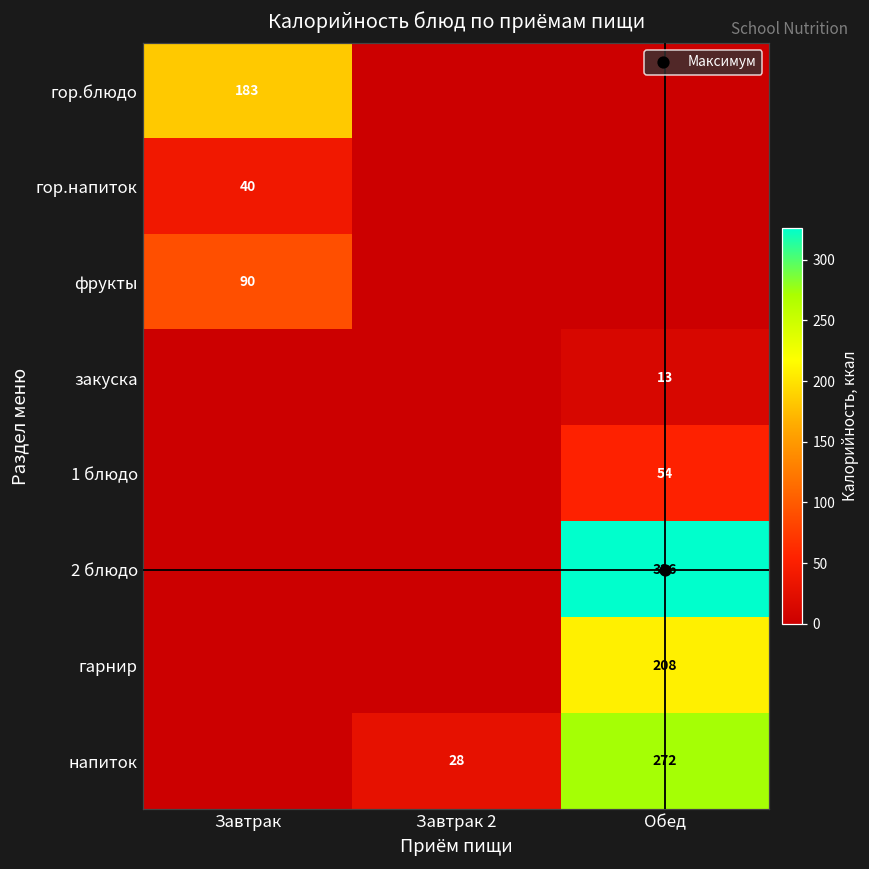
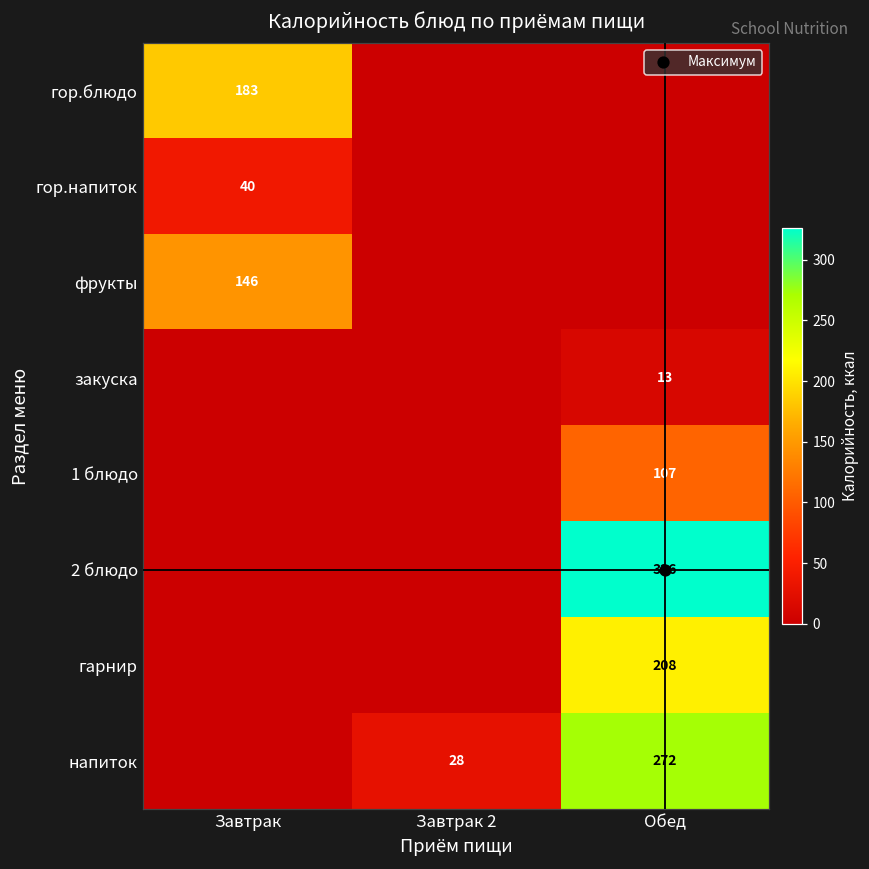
фрукты, Завтрак: 90 -> 146
1 блюдо, Обед: 54 -> 107
